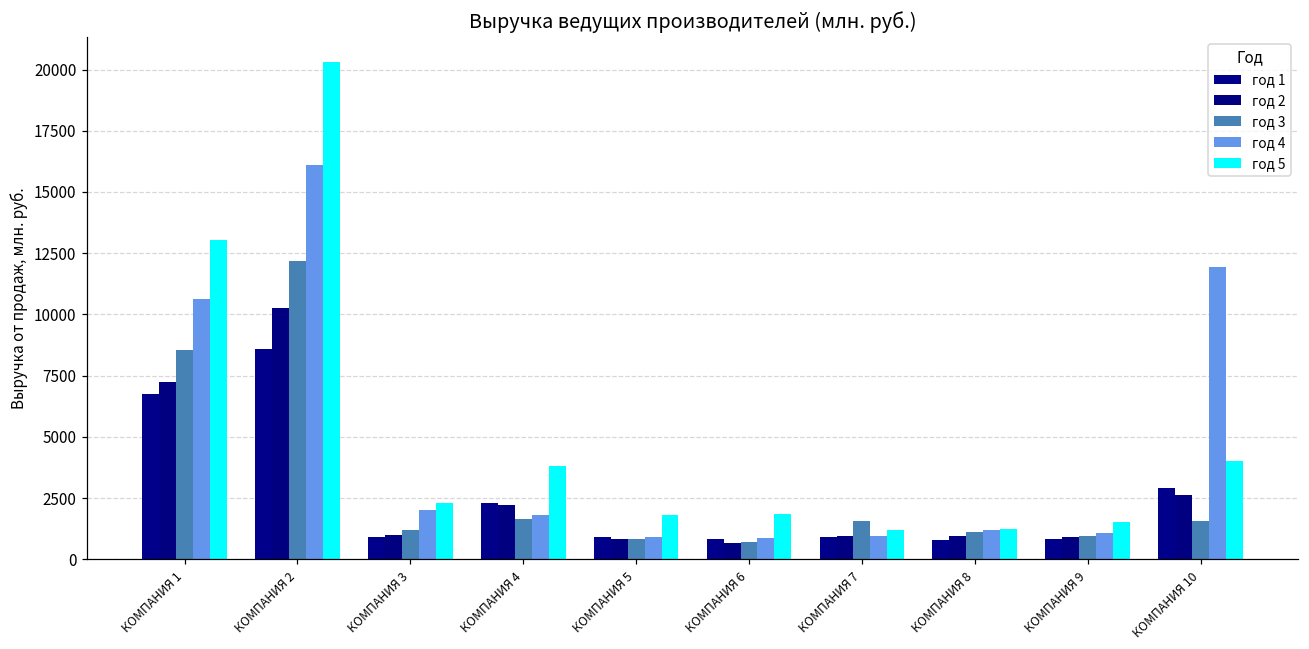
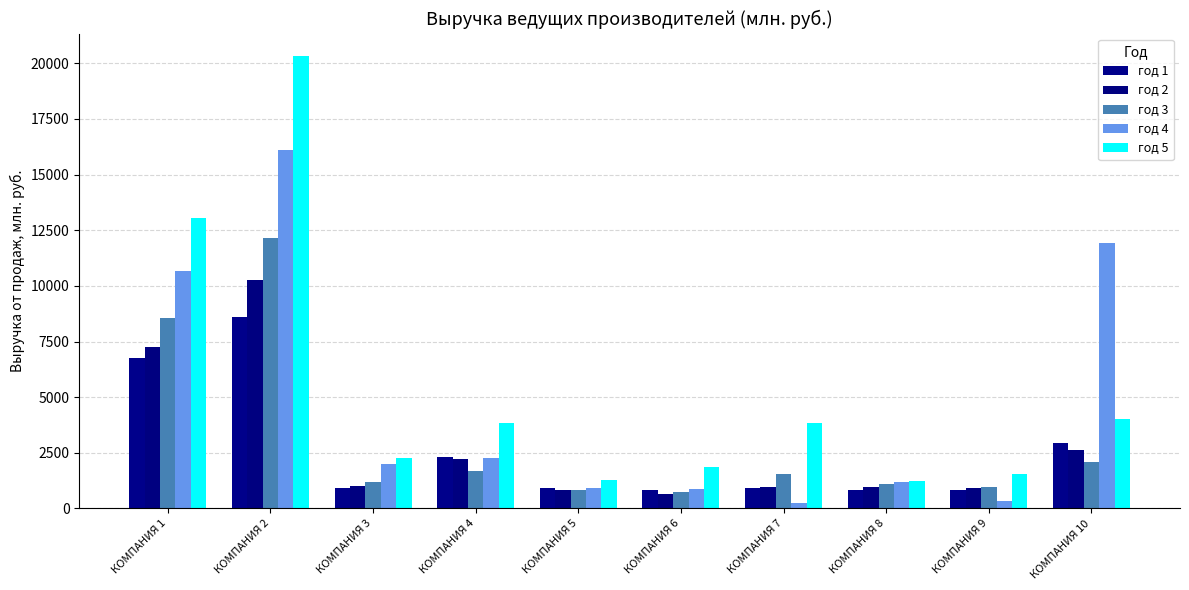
год 4, КОМПАНИЯ 4: 1800 -> 2300
год 5, КОМПАНИЯ 5: 1800 -> 1300
год 4, КОМПАНИЯ 7: 900 -> 300
год 5, КОМПАНИЯ 7: 1200 -> 3900
год 4, КОМПАНИЯ 9: 1100 -> 300
год 3, КОМПАНИЯ 10: 1600 -> 2100
